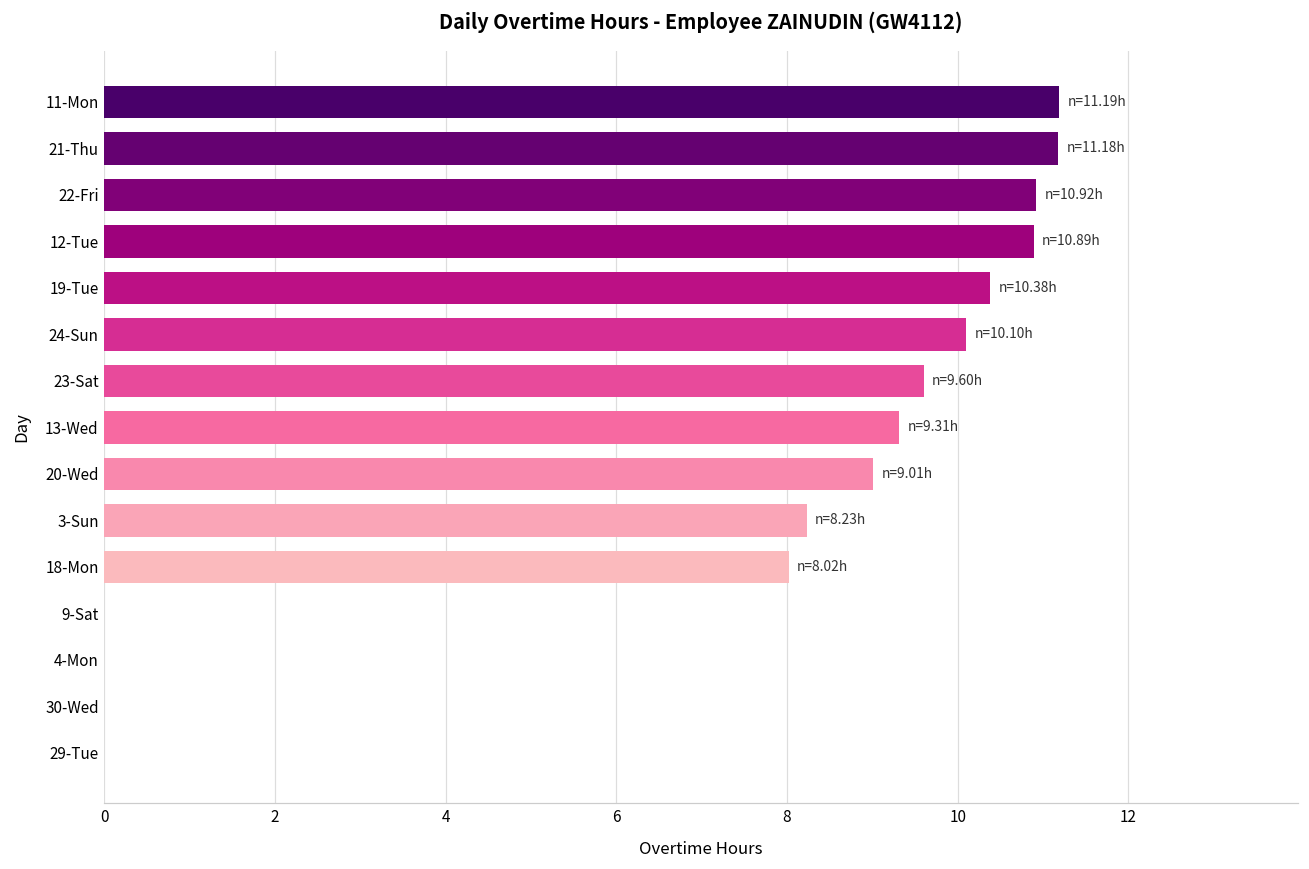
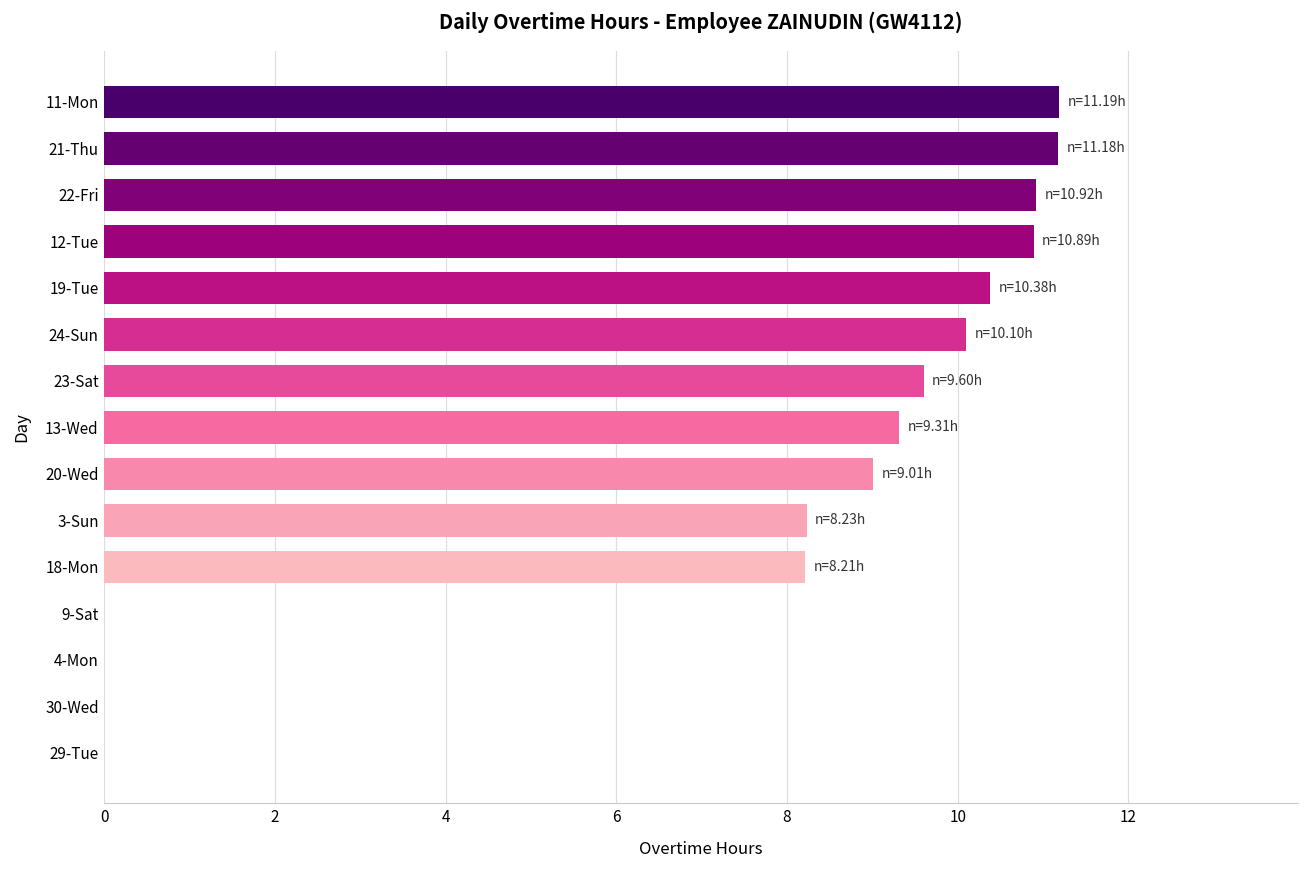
18-Mon: 8.02h -> 8.21h
